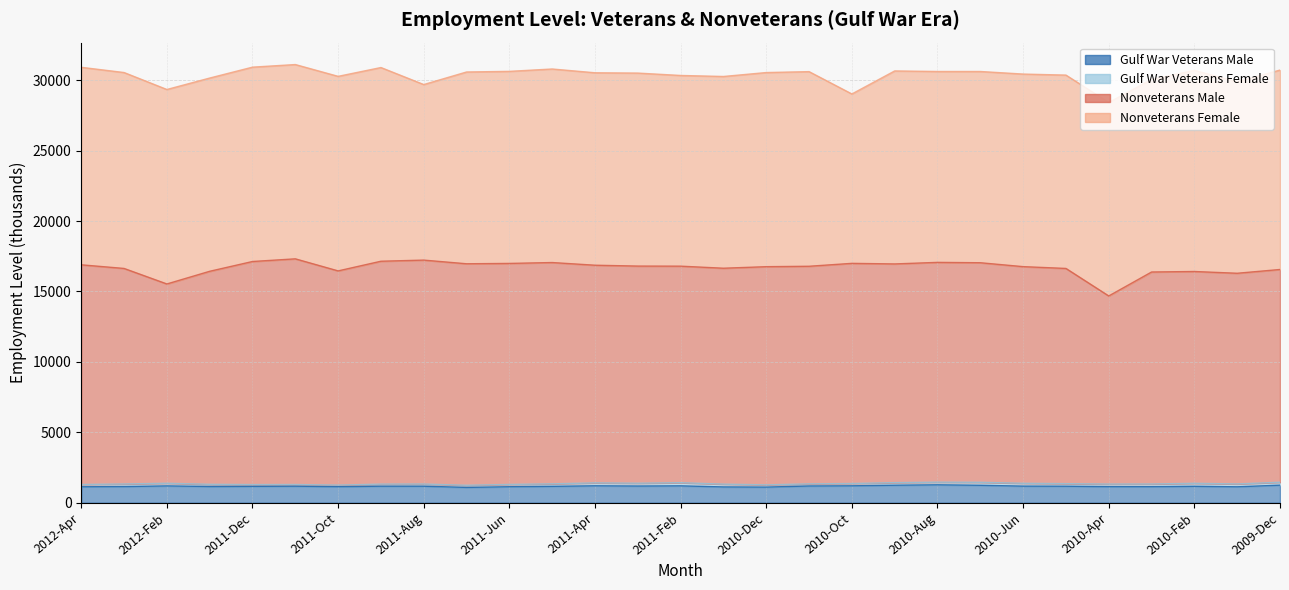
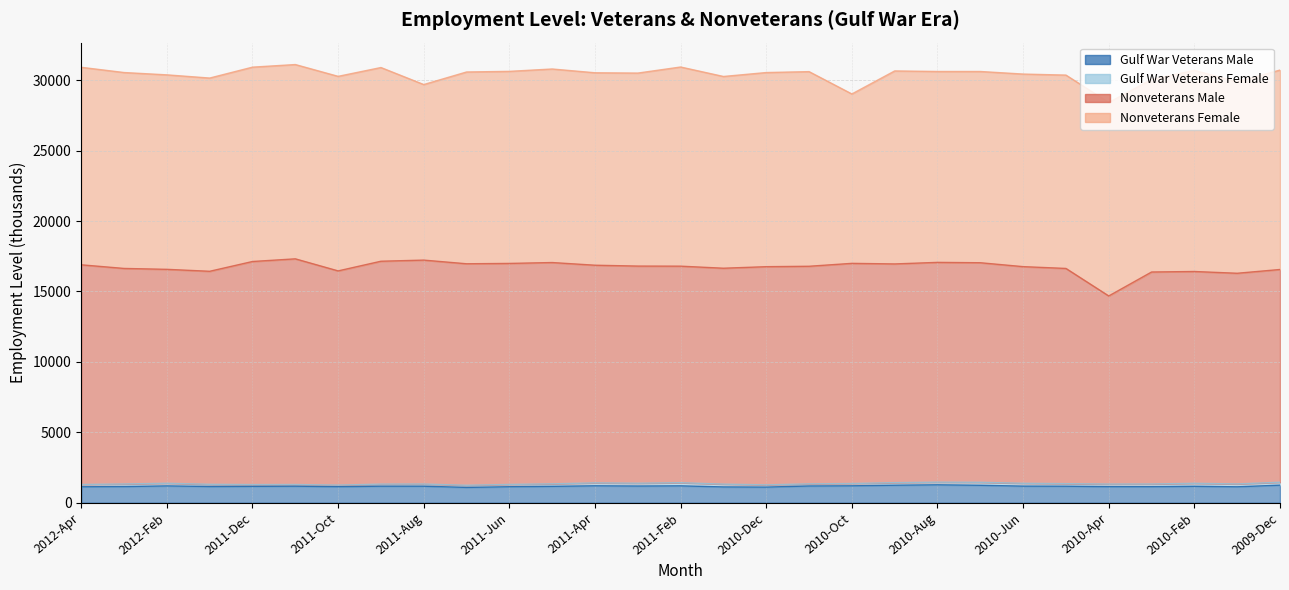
Nonveterans Male, 2012-Feb: 14100 -> 15200
Nonveterans Female, 2011-Feb: 13500 -> 14100
